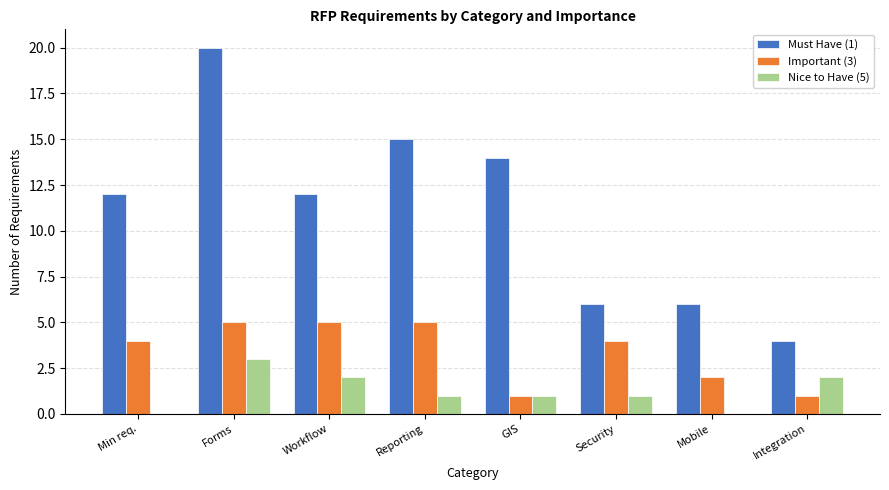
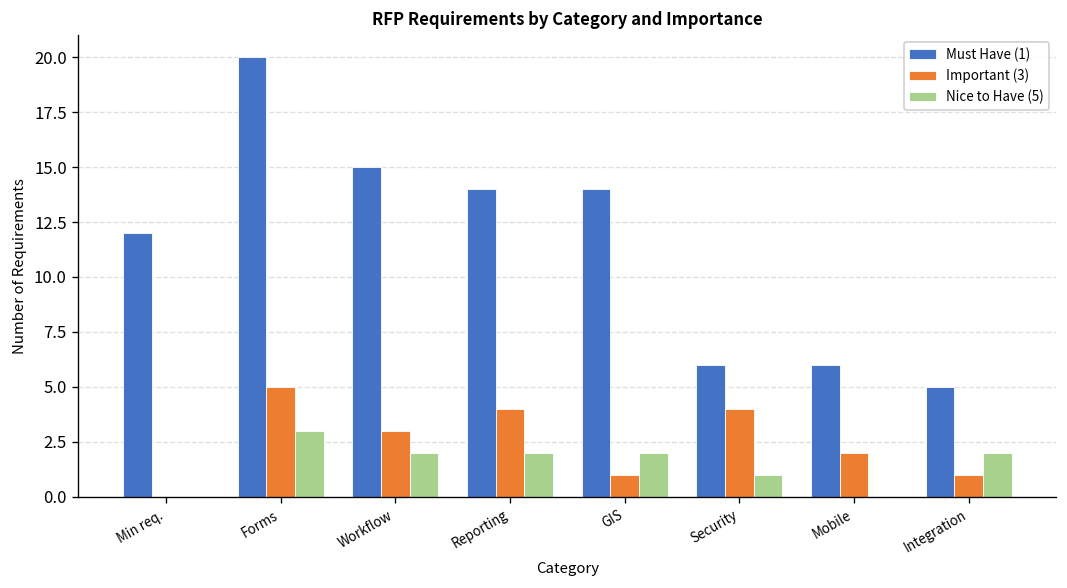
Important (3), Min req.: 4 -> 0
Must Have (1), Workflow: 12 -> 15
Important (3), Workflow: 5 -> 3
Must Have (1), Reporting: 15 -> 14
Important (3), Reporting: 5 -> 4
Nice to Have (5), Reporting: 1 -> 2
Nice to Have (5), GIS: 1 -> 2
Must Have (1), Integration: 4 -> 5
